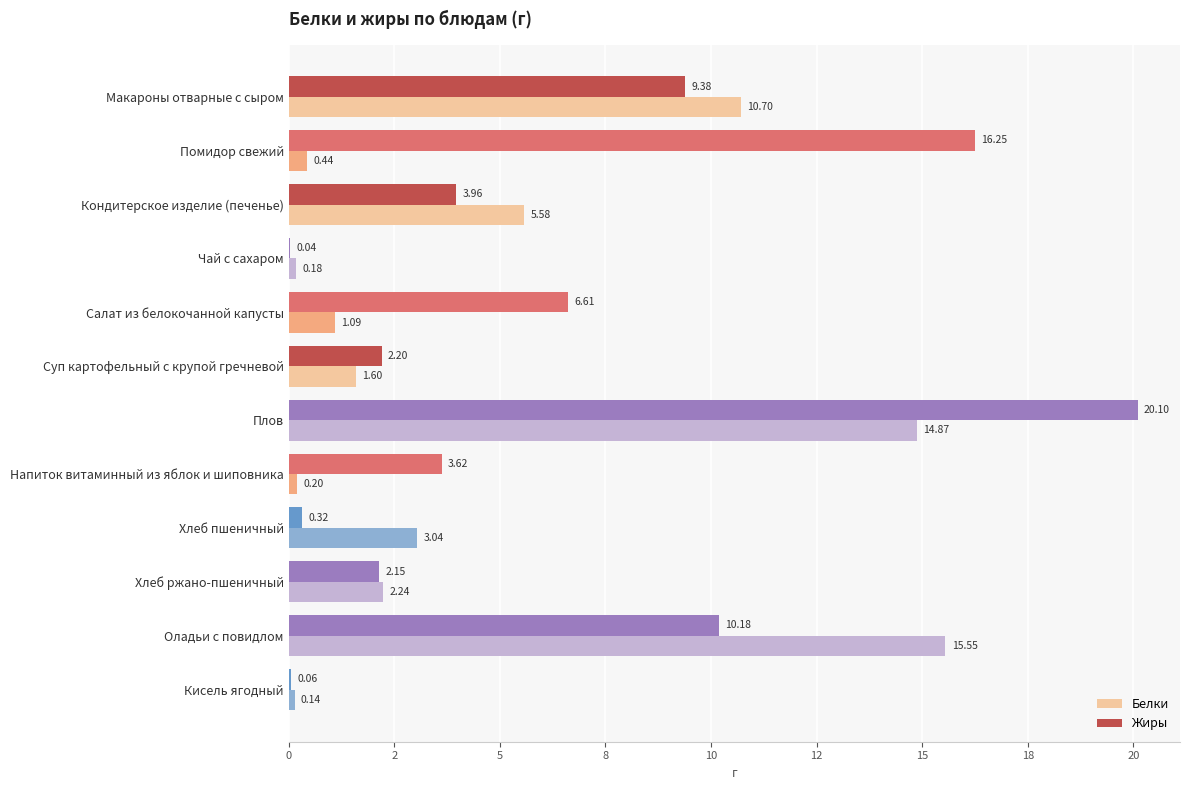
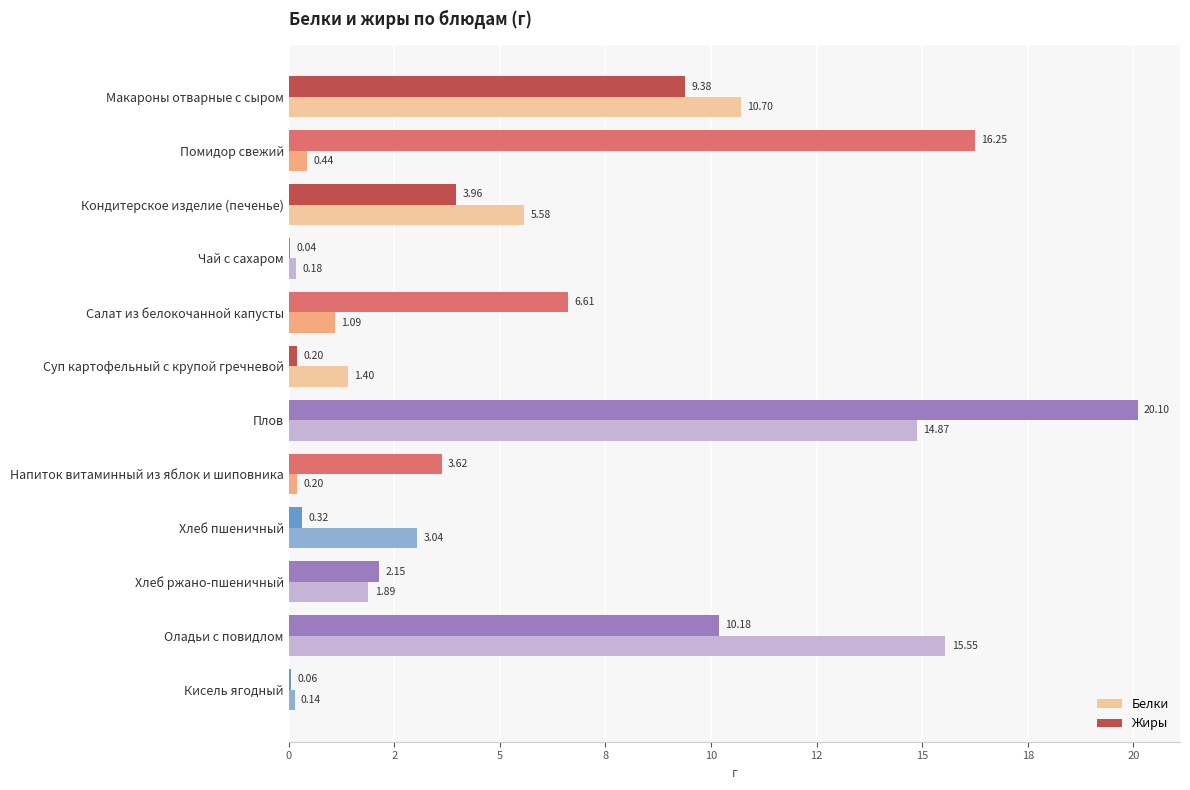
Жиры, Суп картофельный с крупой гречневой: 2.20 -> 0.20
Белки, Суп картофельный с крупой гречневой: 1.60 -> 1.40
Белки, Хлеб ржано-пшеничный: 2.24 -> 1.89
